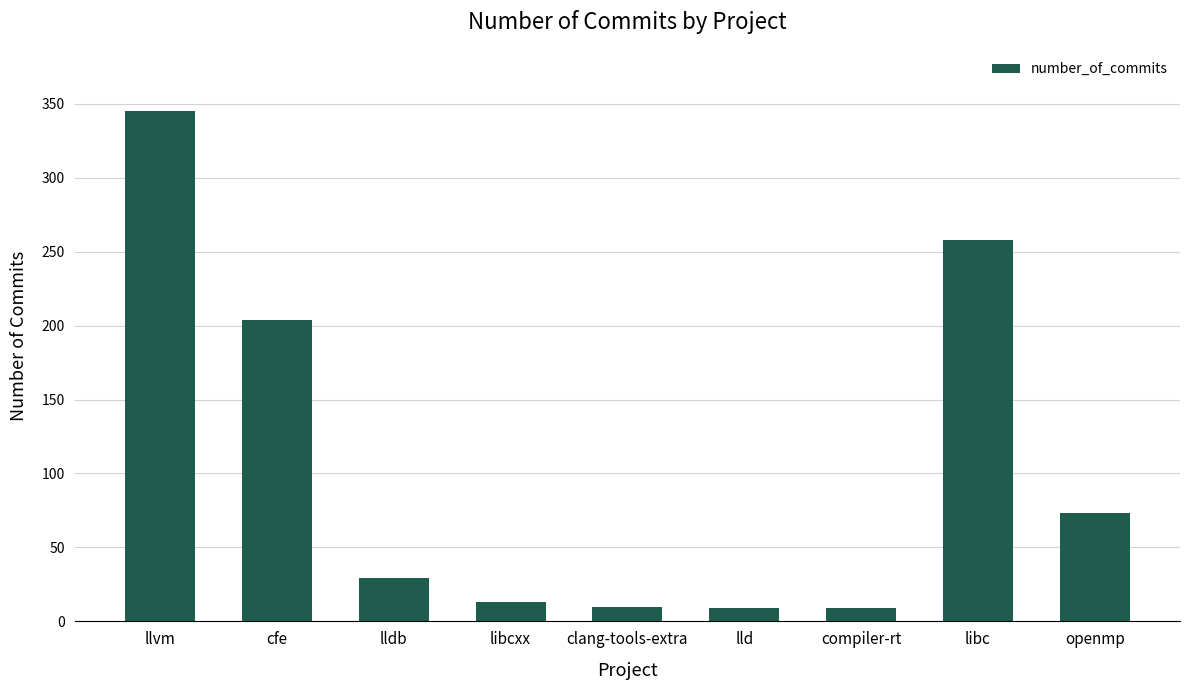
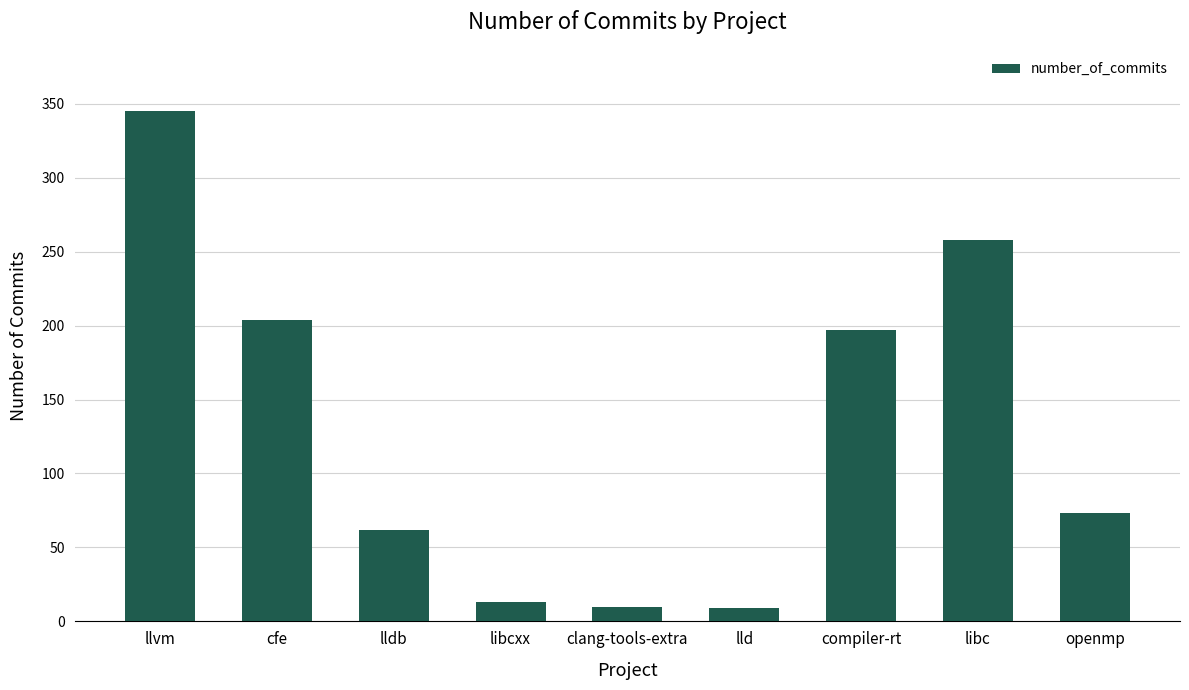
lldb: 29 -> 62
compiler-rt: 9 -> 197
